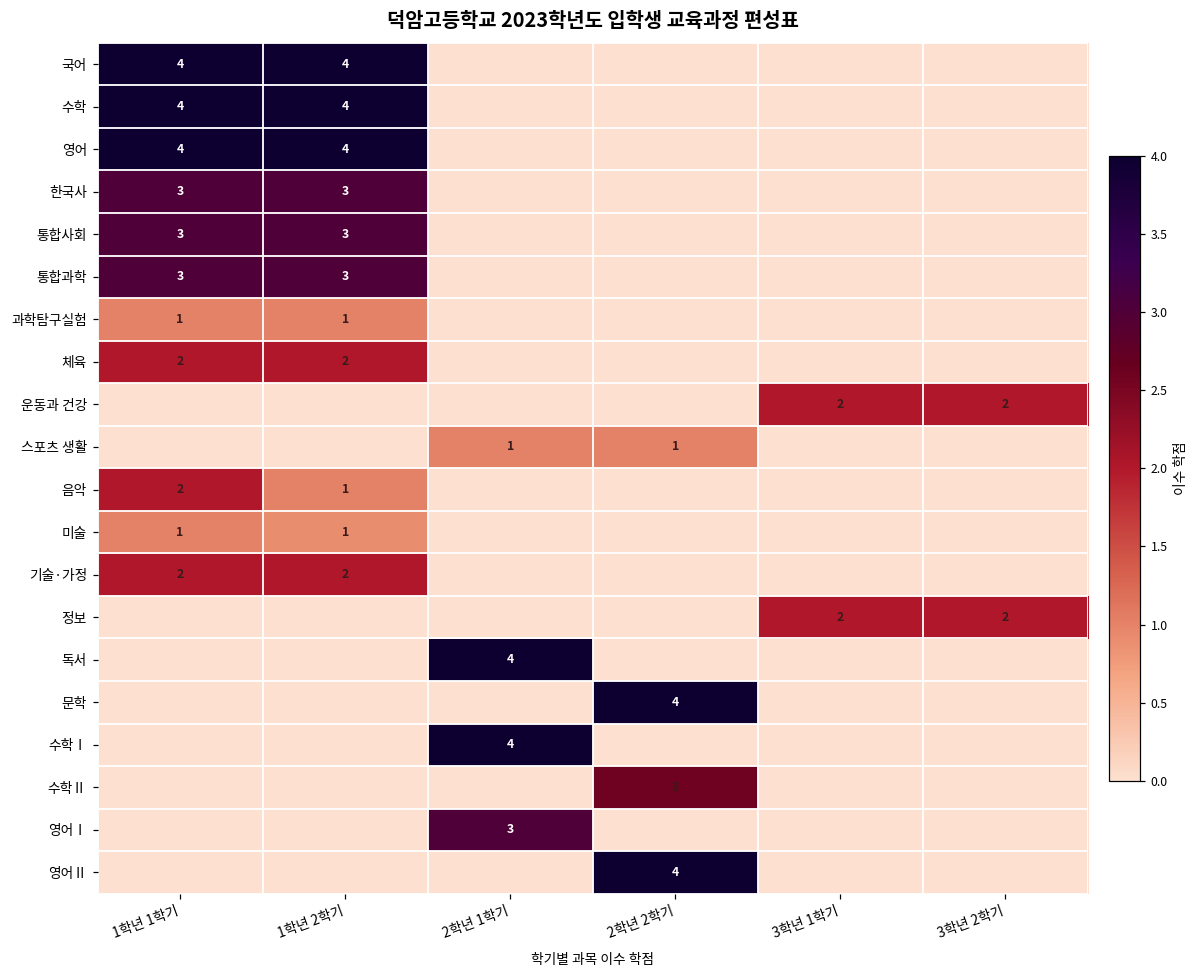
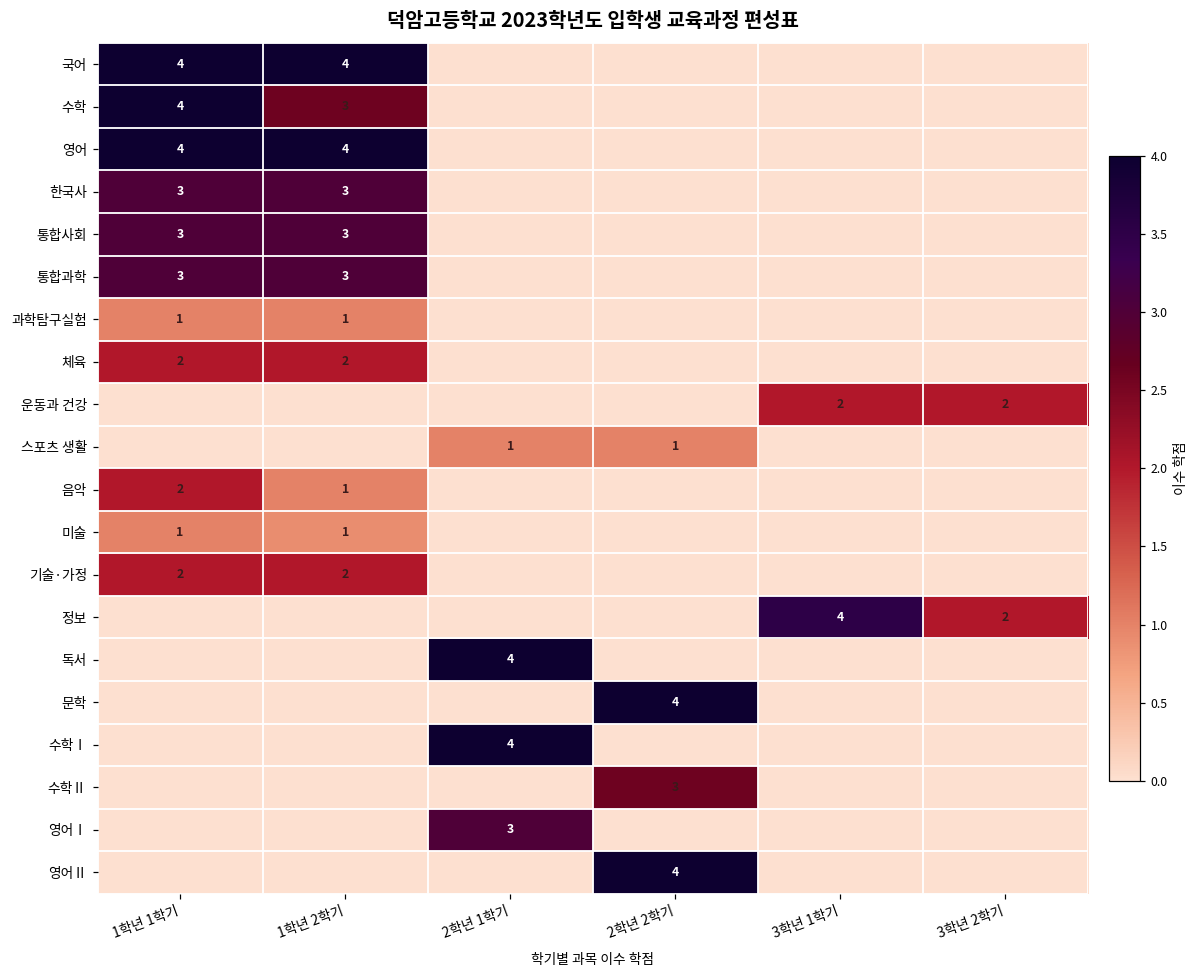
수학, 1학년 2학기: 4 -> 3
정보, 3학년 1학기: 2 -> 4
